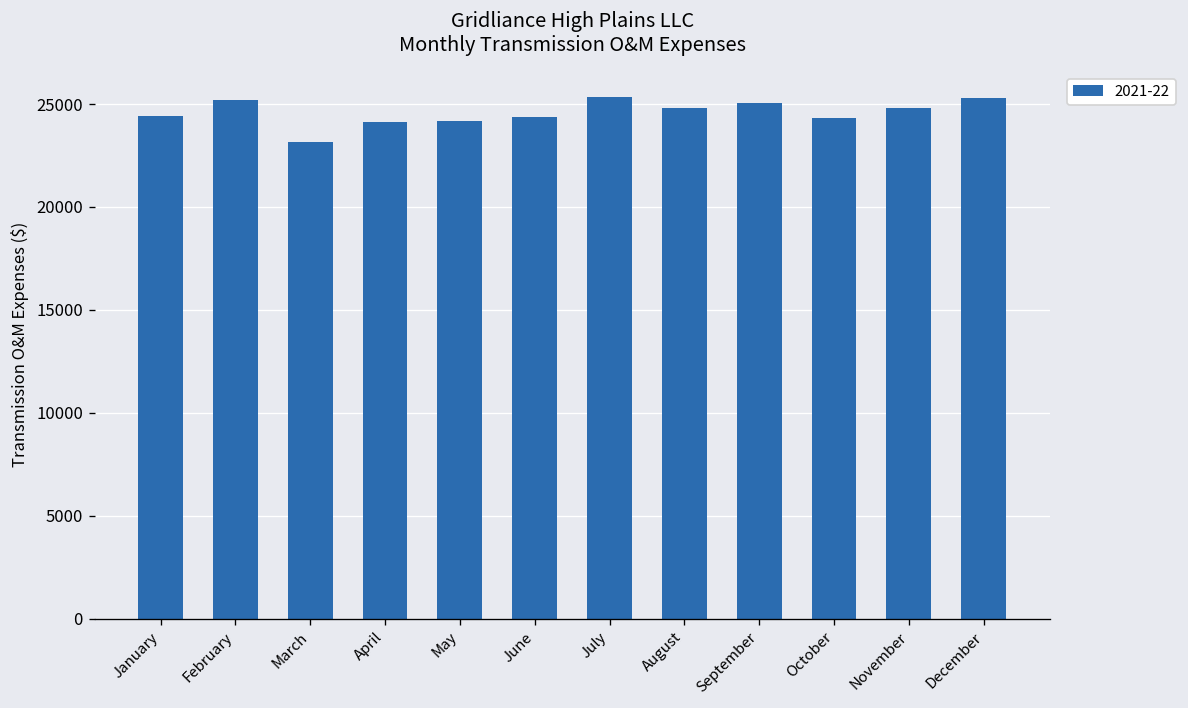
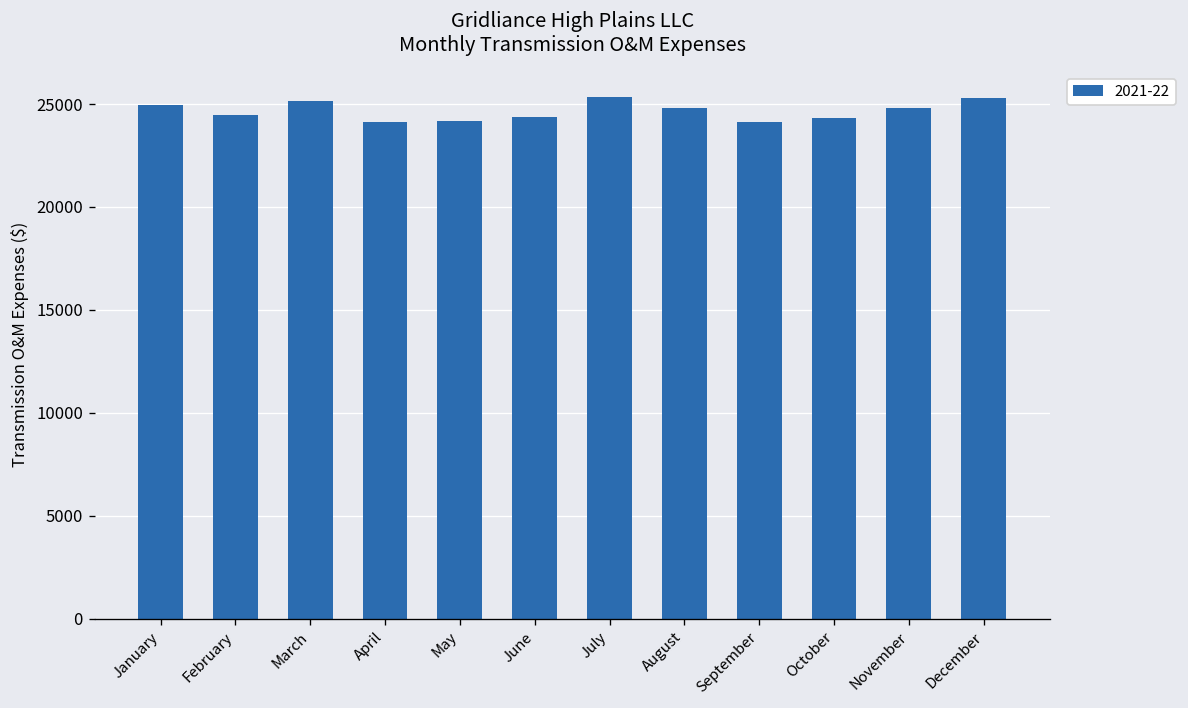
January: 24400 -> 25000
February: 25200 -> 24500
March: 23100 -> 25200
September: 25100 -> 24100
